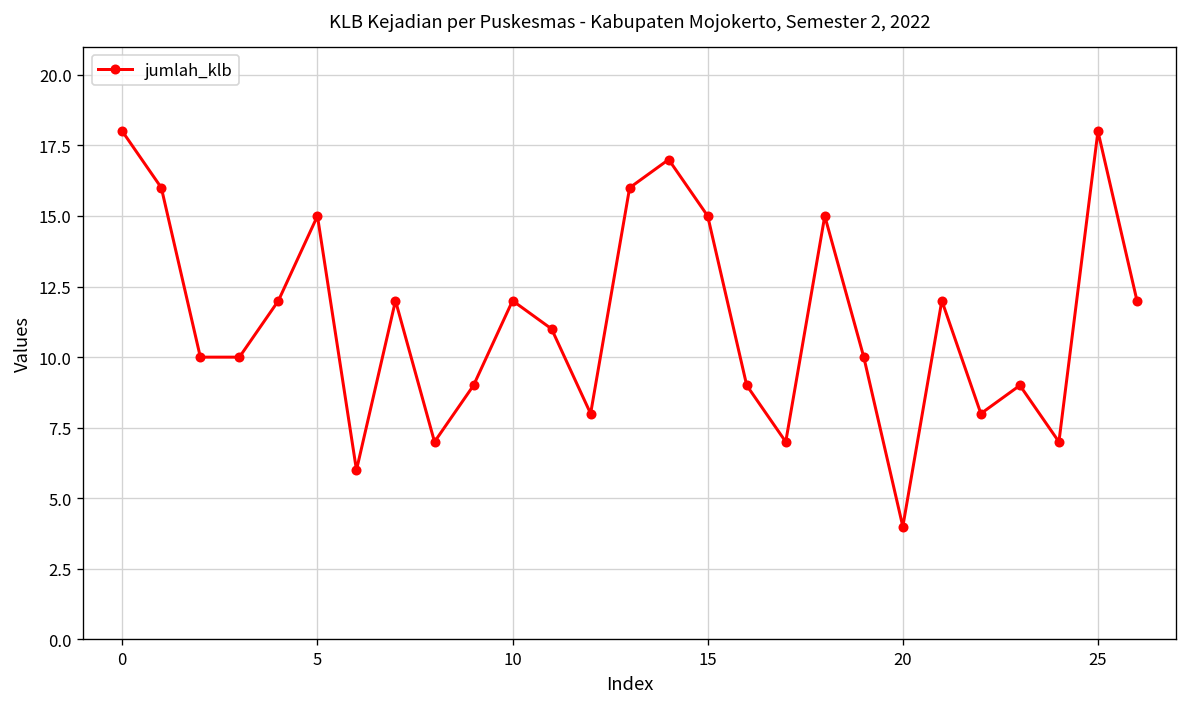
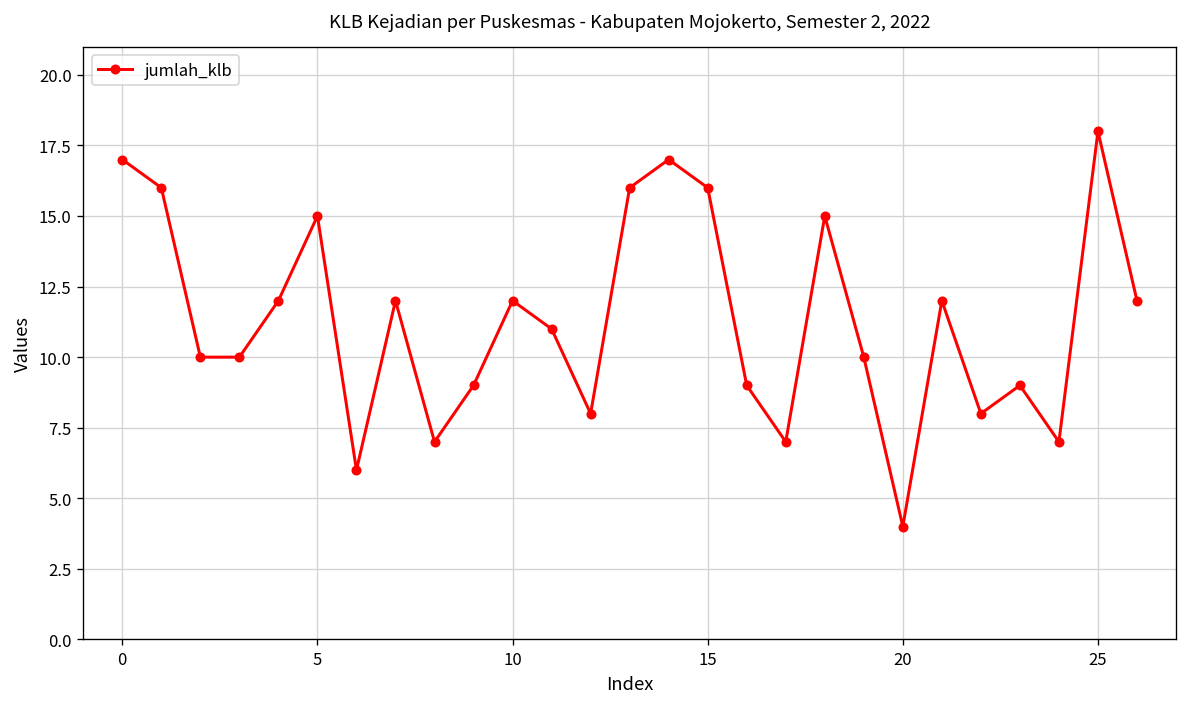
0: 18 -> 17
15: 15 -> 16
